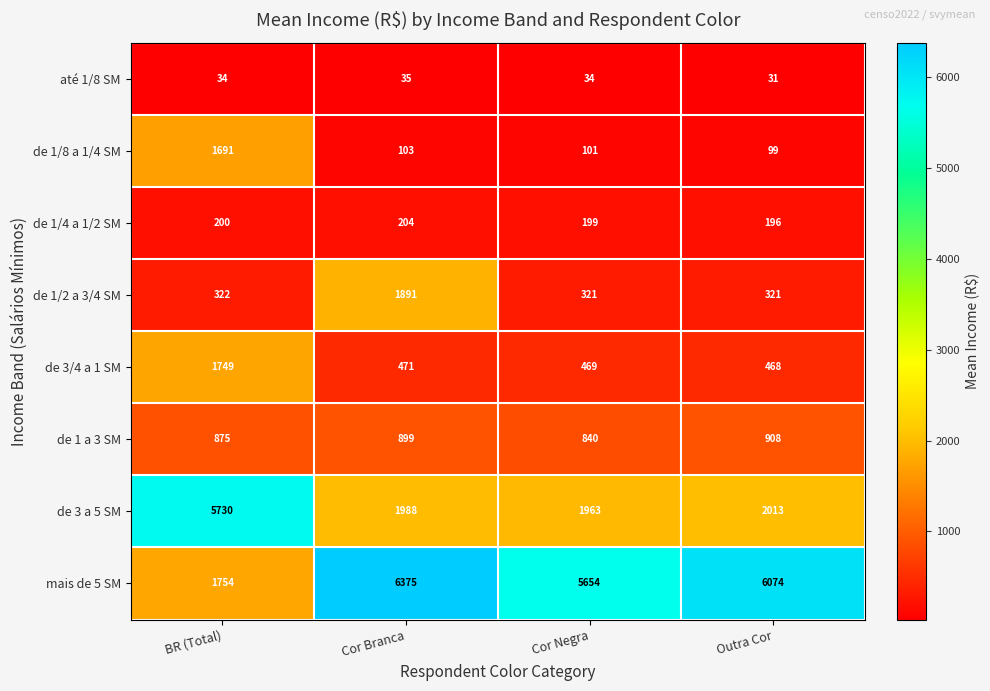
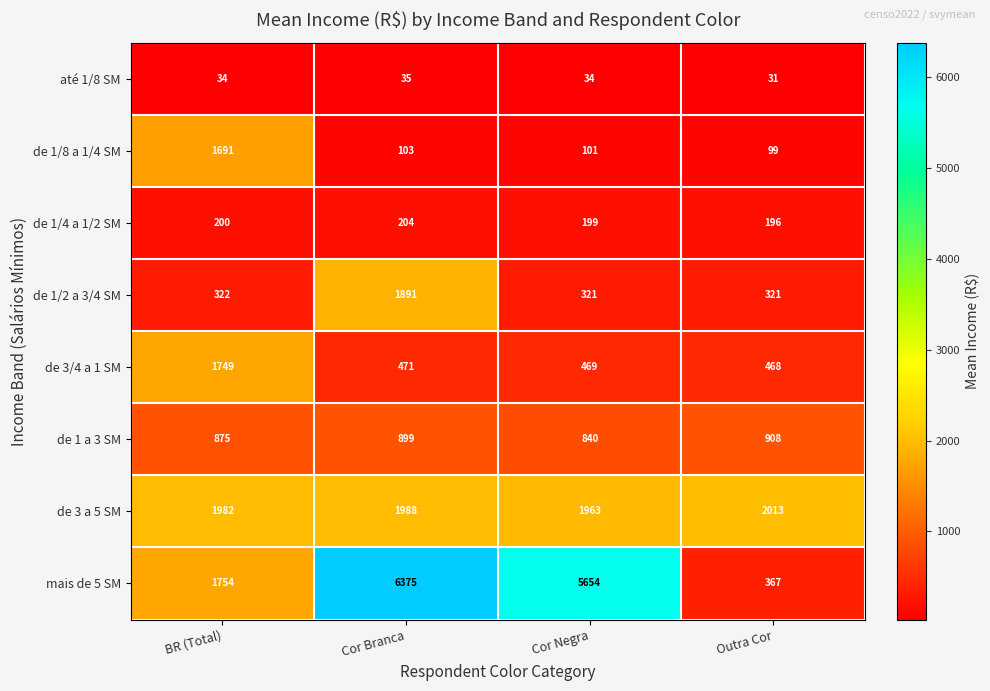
de 3 a 5 SM, BR (Total): 5730 -> 1982
mais de 5 SM, Outra Cor: 6074 -> 367
